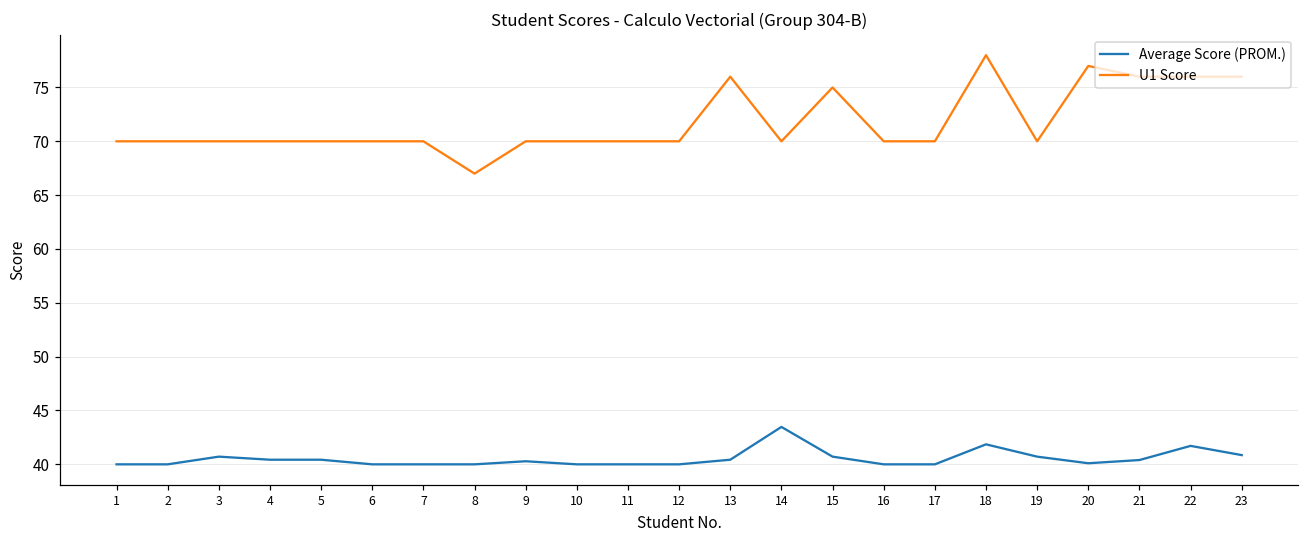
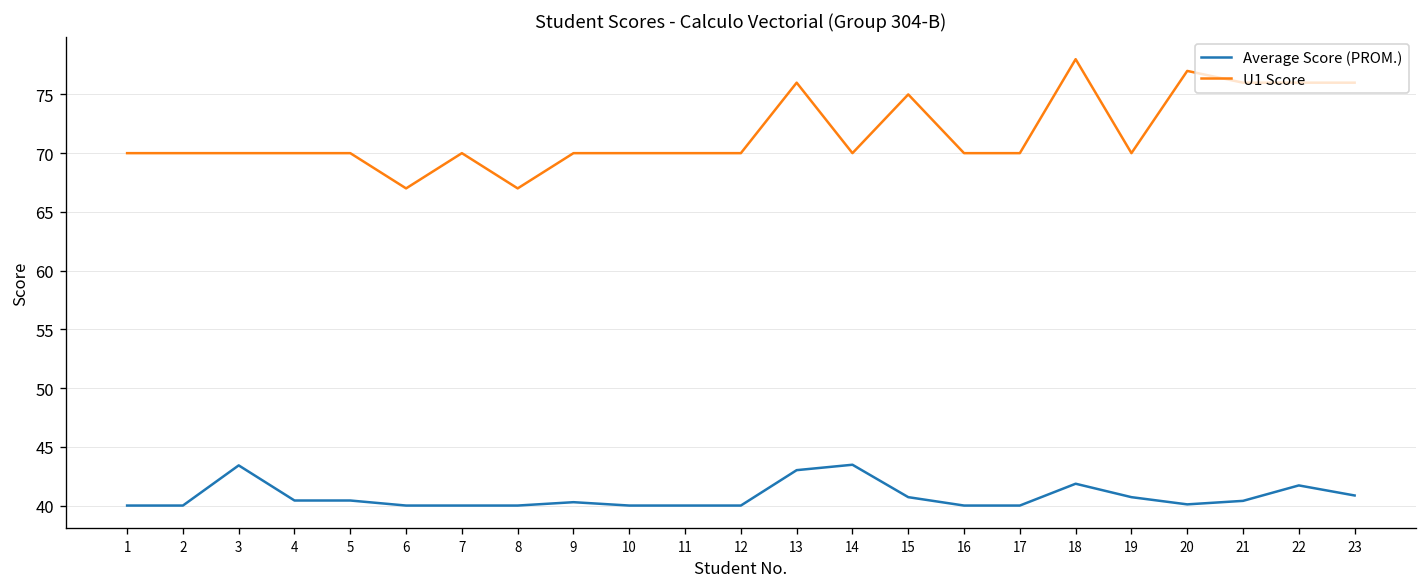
Average Score (PROM.), 3: 41 -> 43
U1 Score, 6: 70 -> 67
Average Score (PROM.), 13: 40 -> 43
